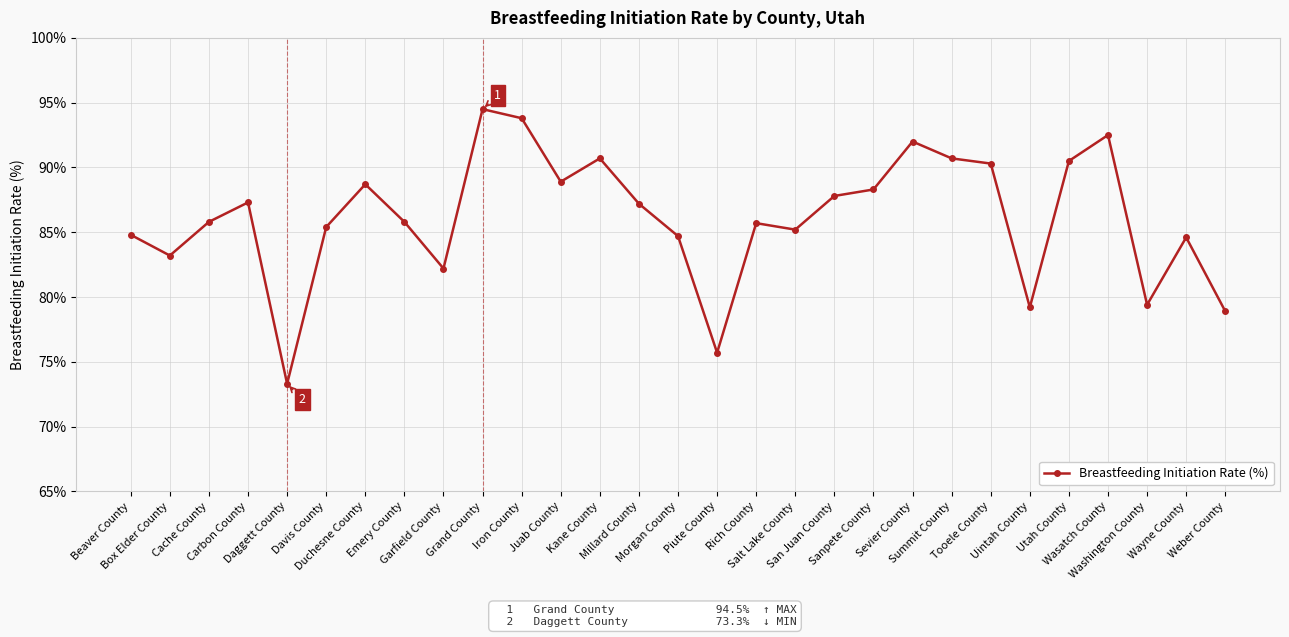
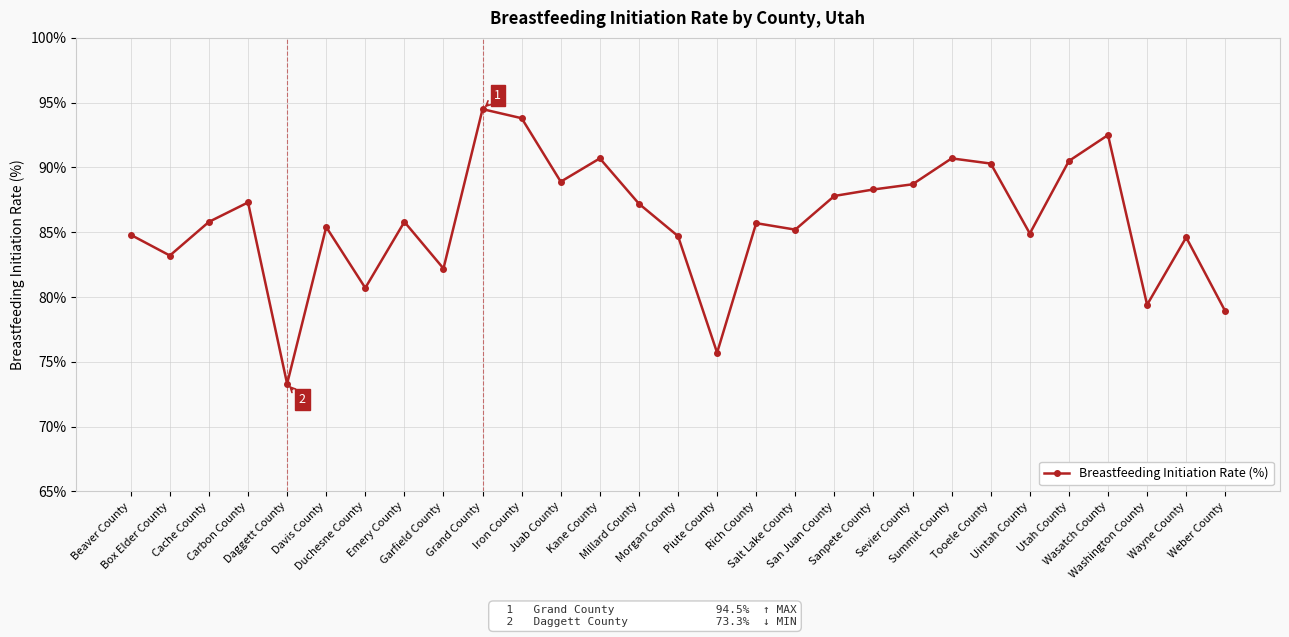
Duchesne County: 88.7% -> 80.7%
Sevier County: 92.0% -> 88.7%
Uintah County: 79.2% -> 84.9%
